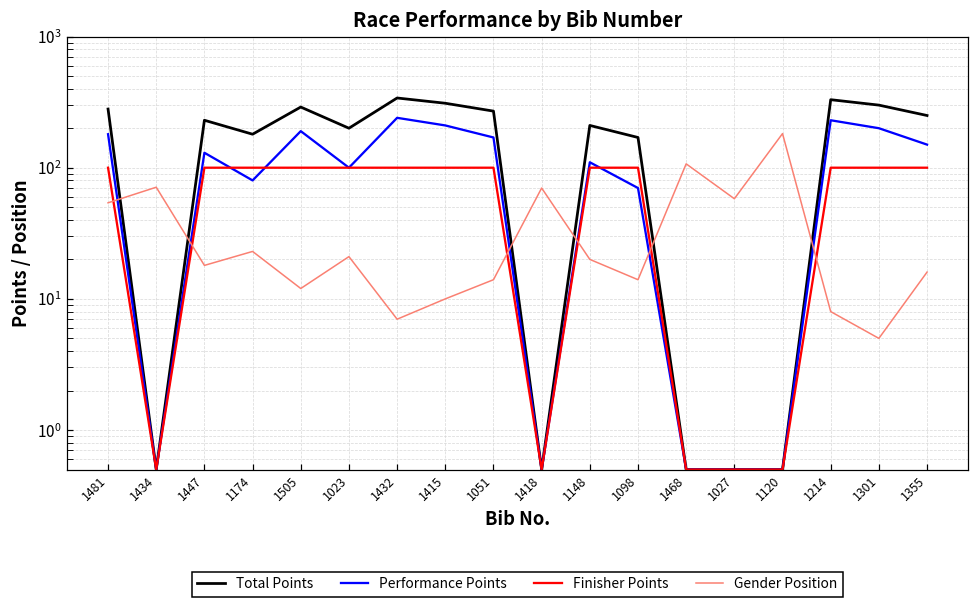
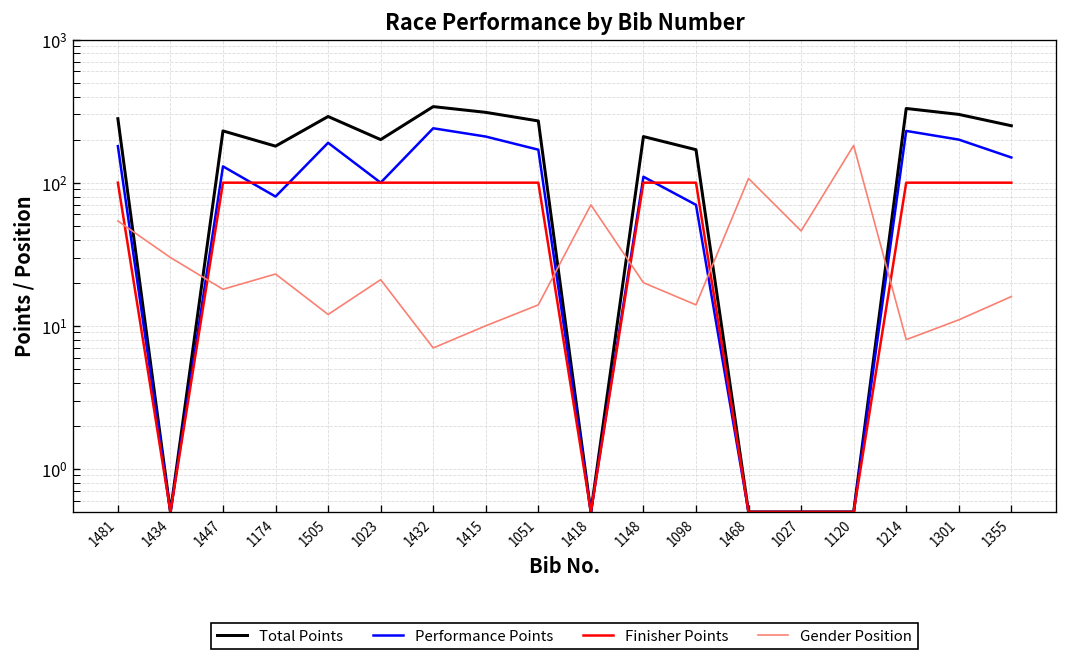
Gender Position, 1434: 70 -> 30
Gender Position, 1027: 60 -> 46
Gender Position, 1301: 5 -> 11
